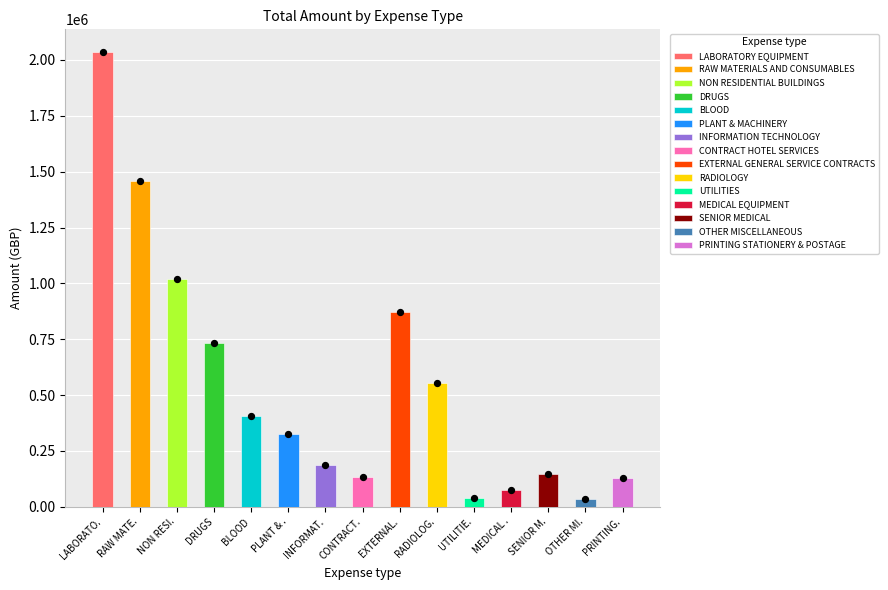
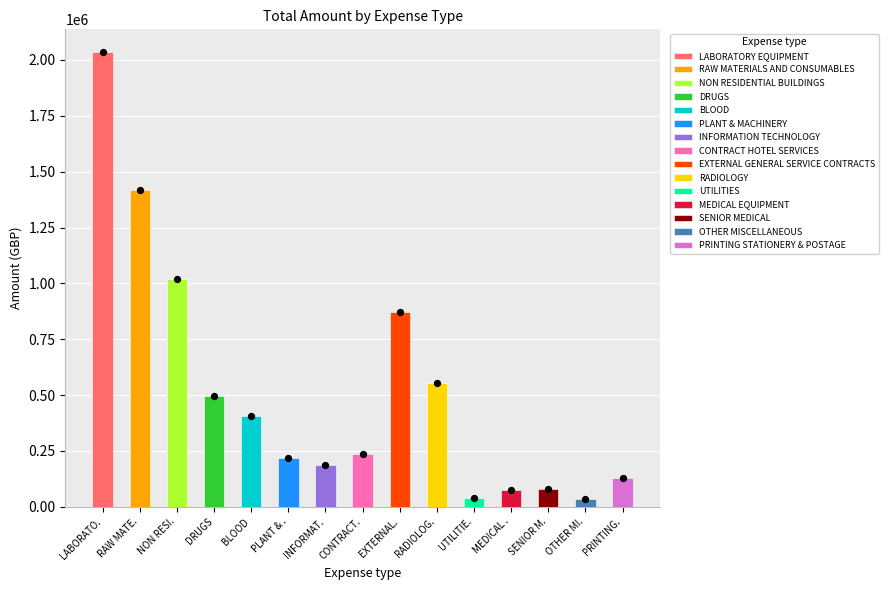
RAW MATE.: 1460000 -> 1420000
DRUGS: 740000 -> 490000
PLANT & .: 320000 -> 220000
CONTRACT.: 130000 -> 240000
SENIOR M.: 150000 -> 80000
